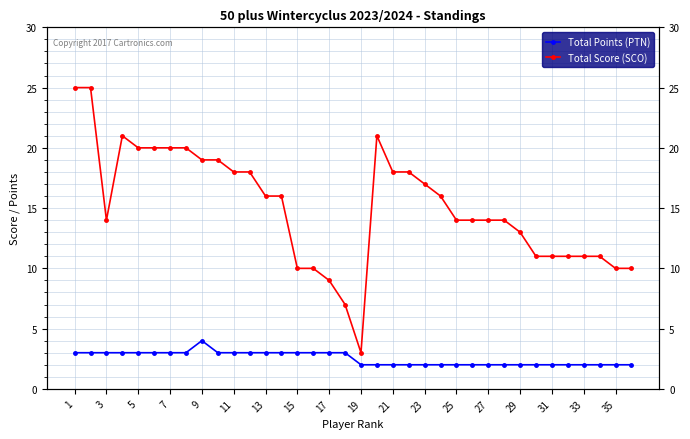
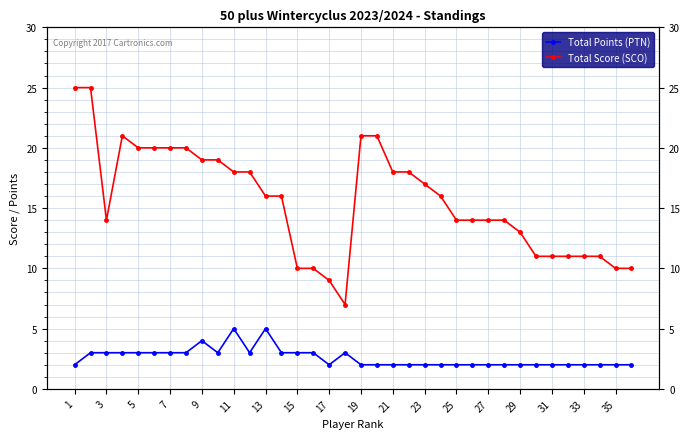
Total Points (PTN), 1: 3 -> 2
Total Points (PTN), 11: 3 -> 5
Total Points (PTN), 13: 3 -> 5
Total Points (PTN), 17: 3 -> 2
Total Score (SCO), 19: 3 -> 21
